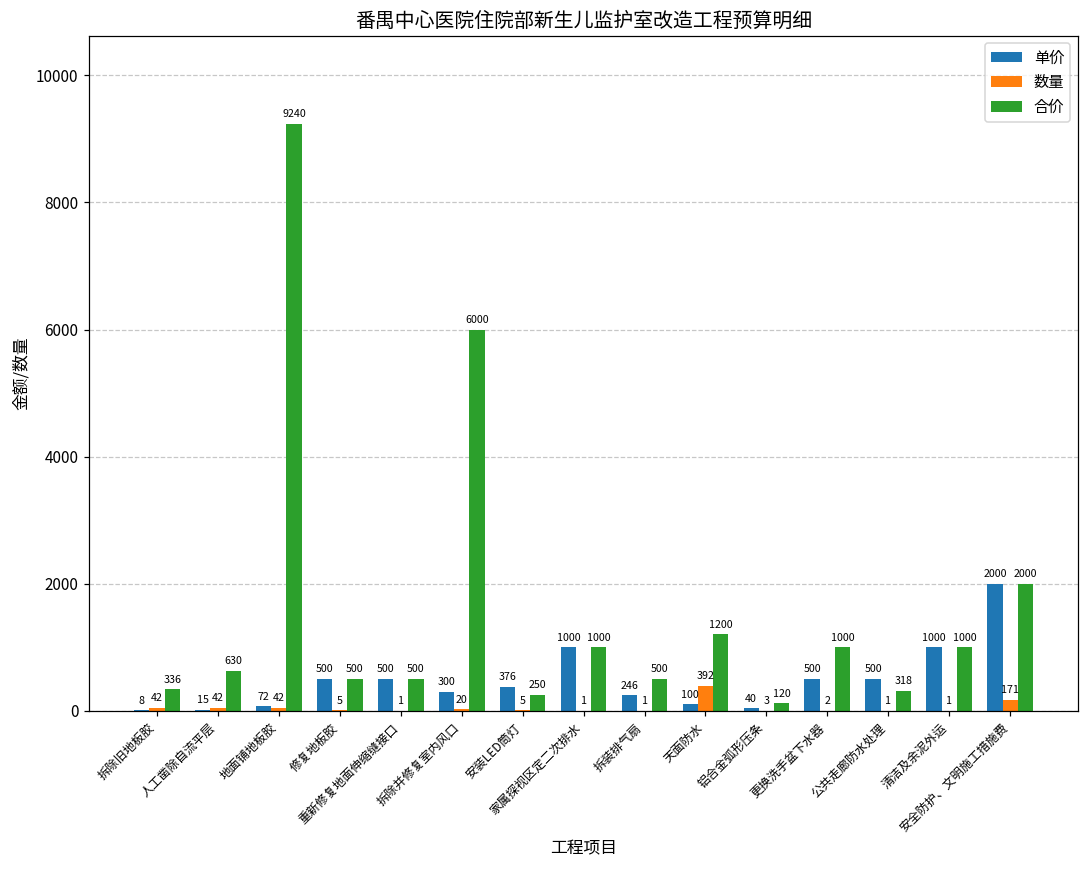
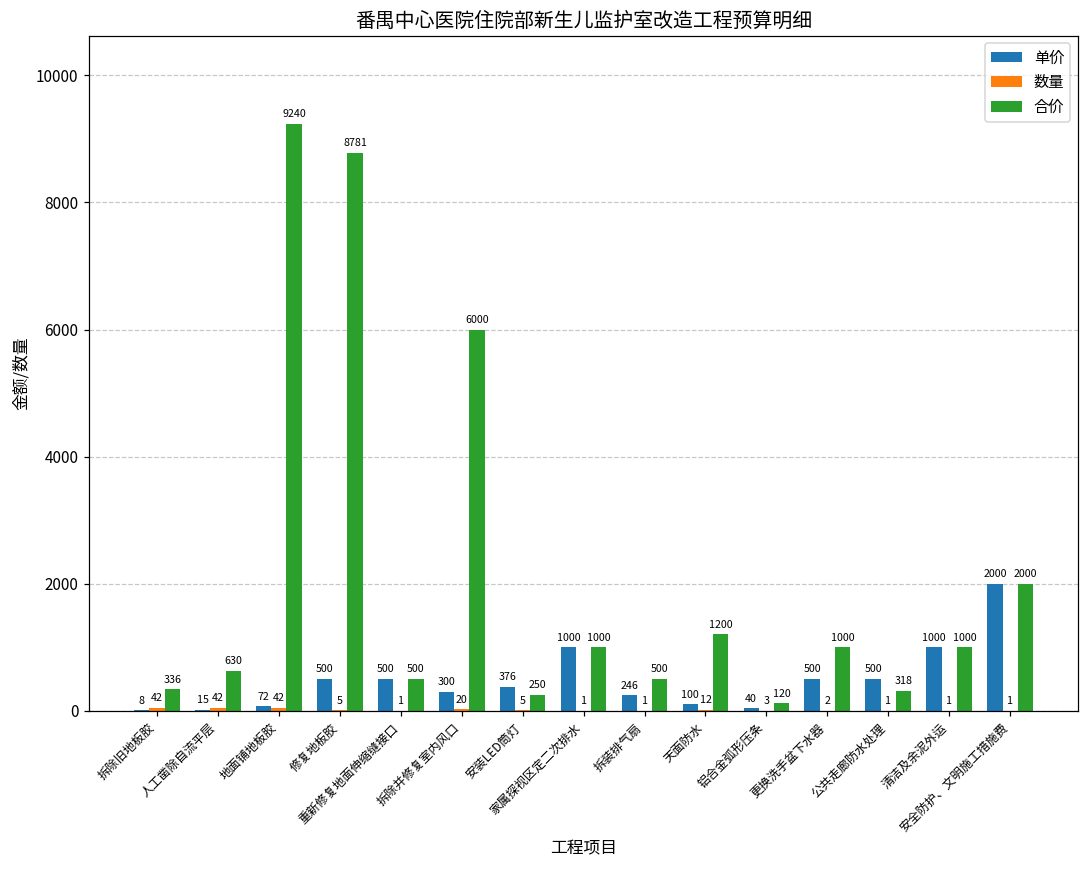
合价, 修复地板胶: 500 -> 8781
数量, 天面防水: 392 -> 12
数量, 安全防护、文明施工措施费: 171 -> 1
